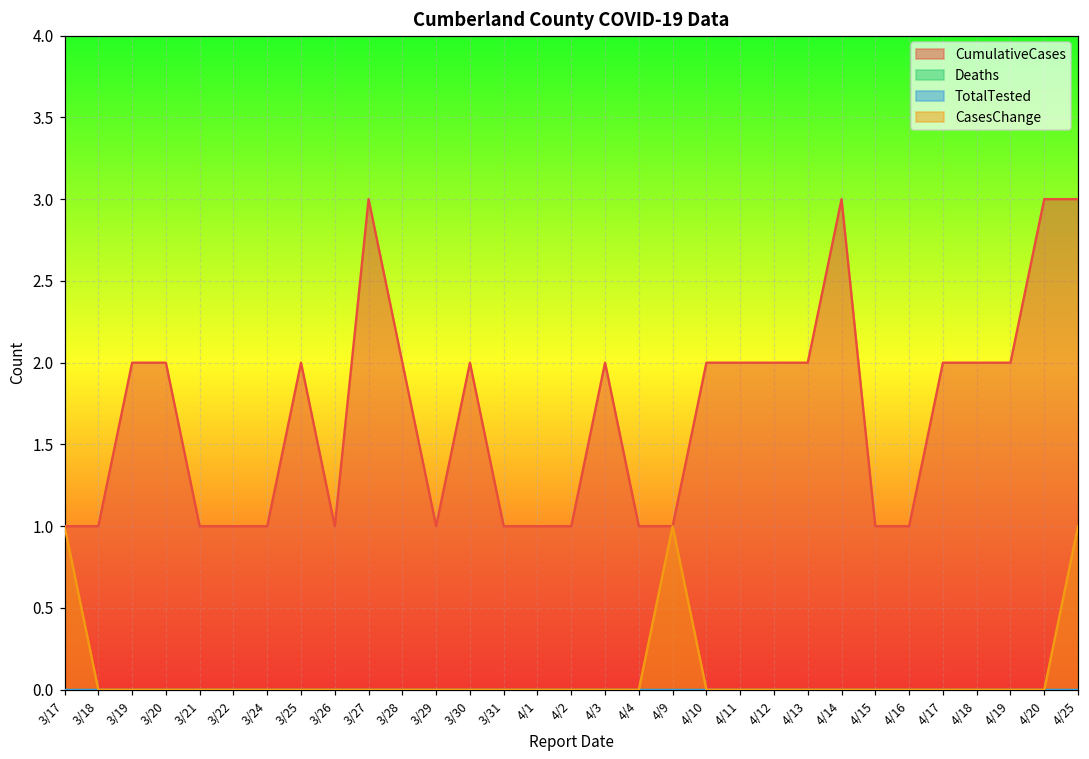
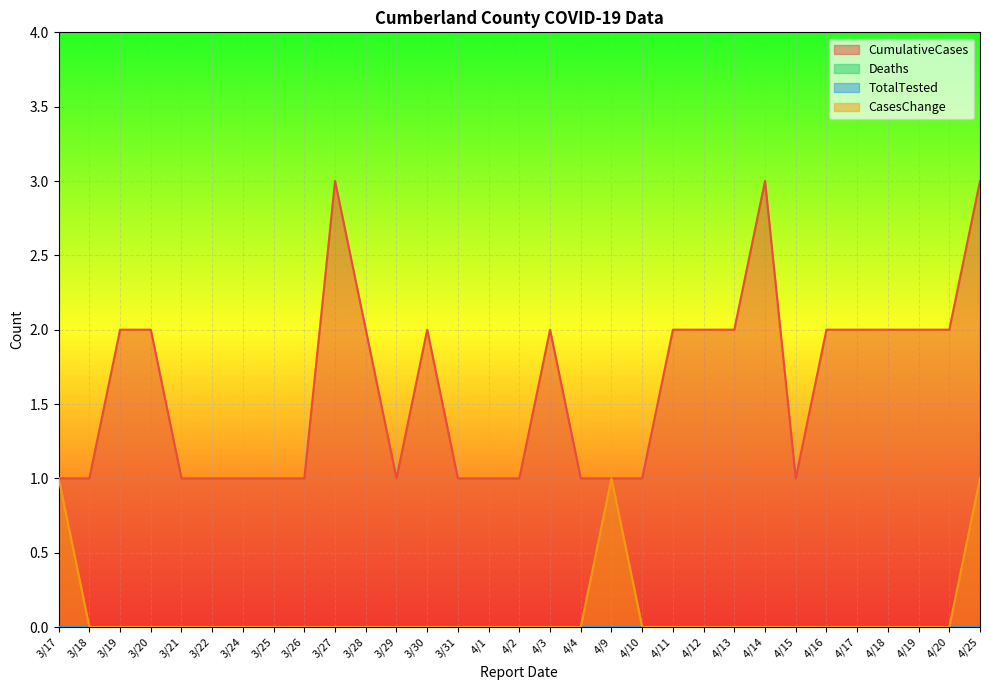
CumulativeCases, 3/25: 2 -> 1
CumulativeCases, 4/10: 2 -> 1
CumulativeCases, 4/16: 1 -> 2
CumulativeCases, 4/20: 3 -> 2
